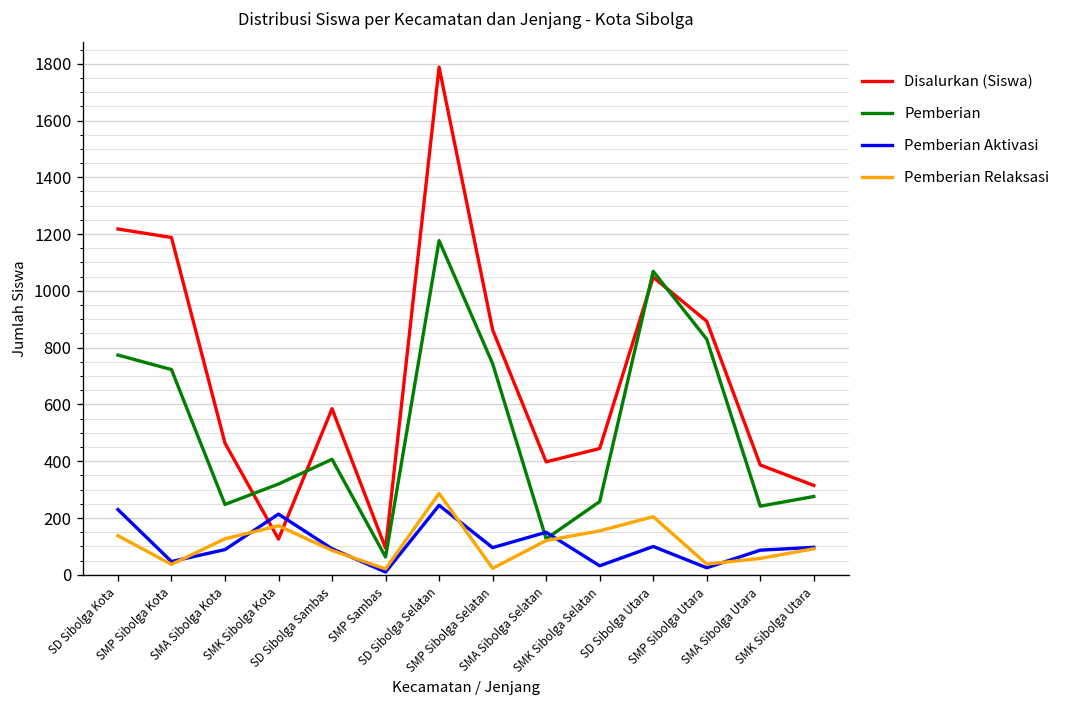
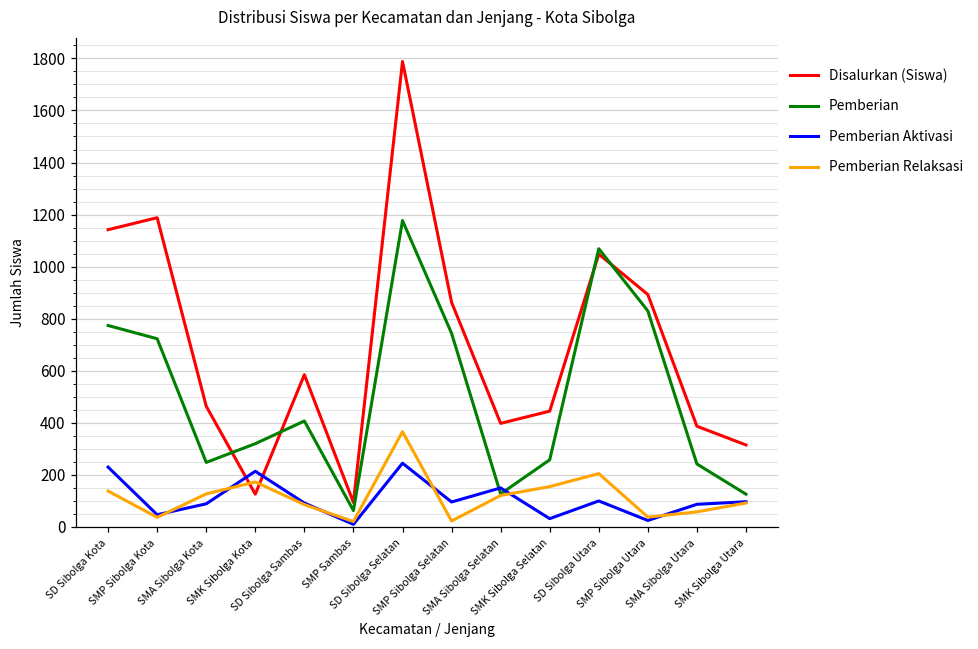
Disalurkan (Siswa), SD Sibolga Kota: 1220 -> 1140
Pemberian Relaksasi, SD Sibolga Selatan: 290 -> 370
Pemberian, SMK Sibolga Utara: 280 -> 130
